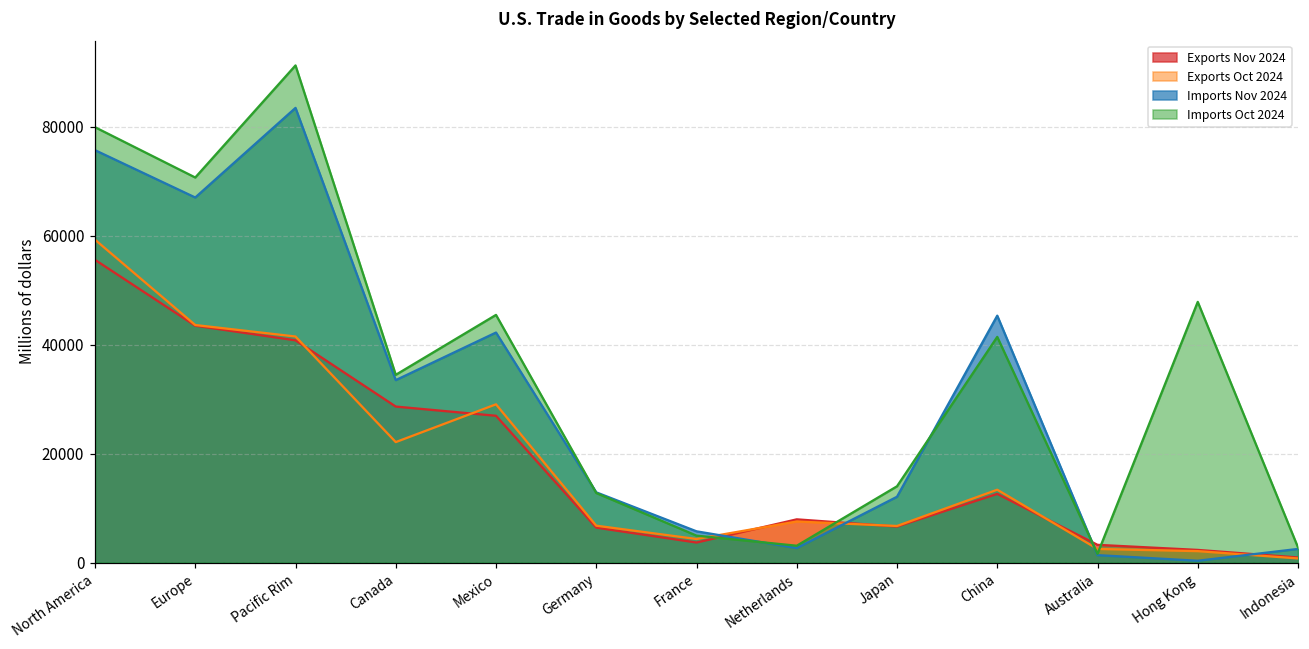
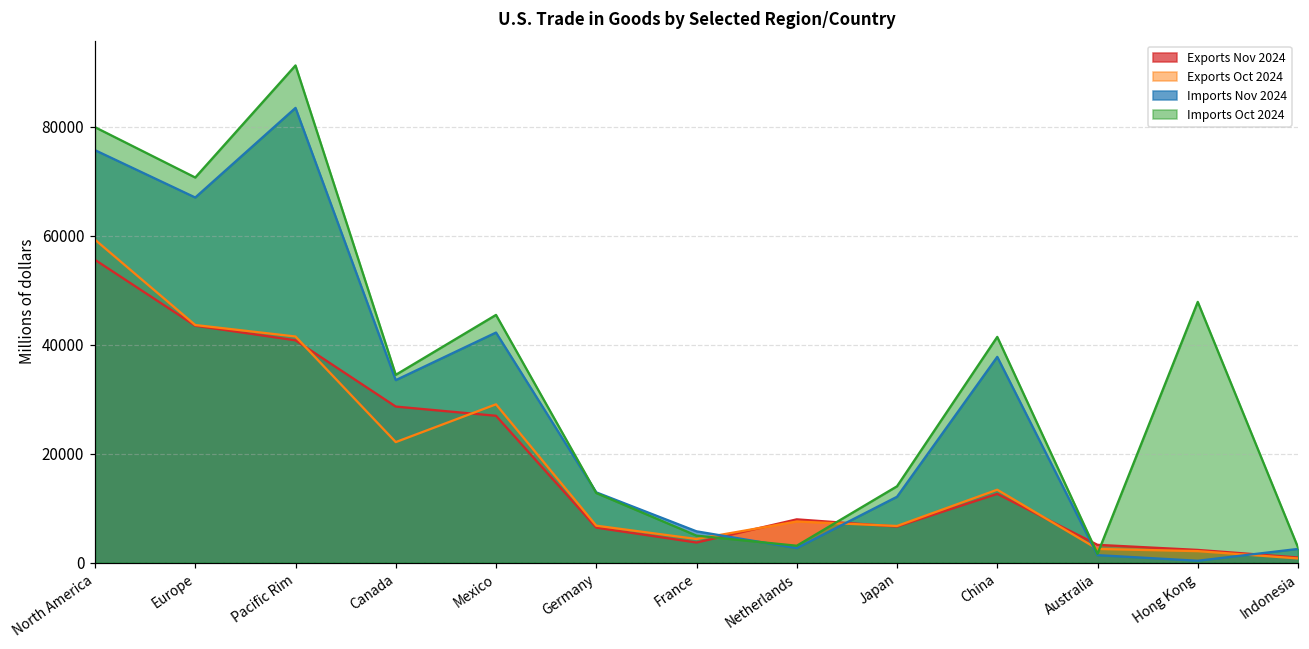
Imports Nov 2024, China: 45000 -> 38000
